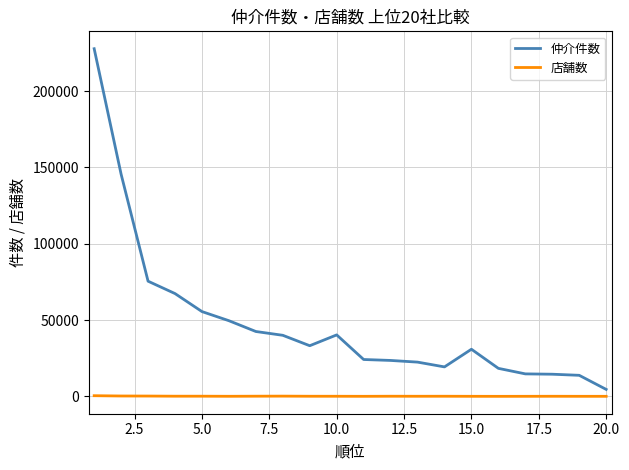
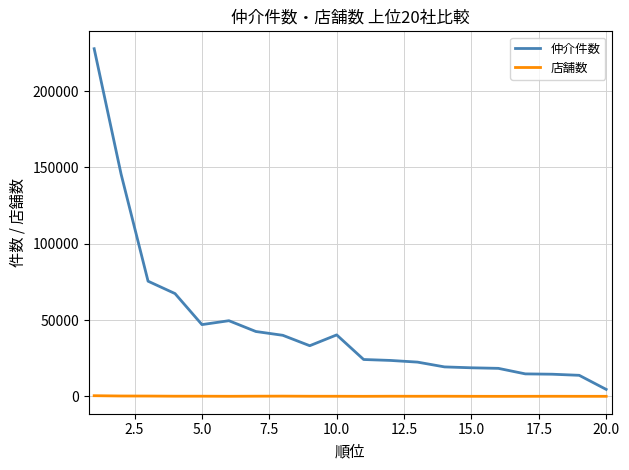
仲介件数, 5.0: 56000 -> 47000
仲介件数, 15.0: 31000 -> 19000
